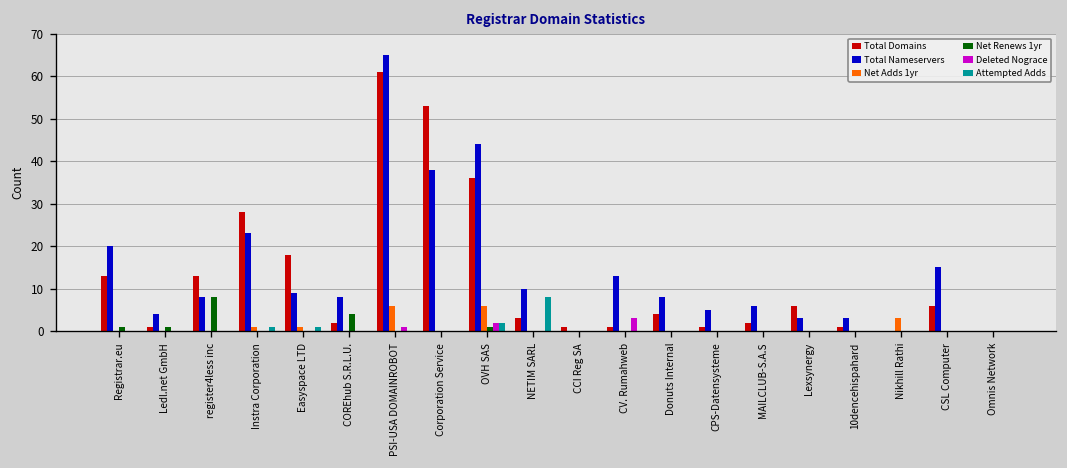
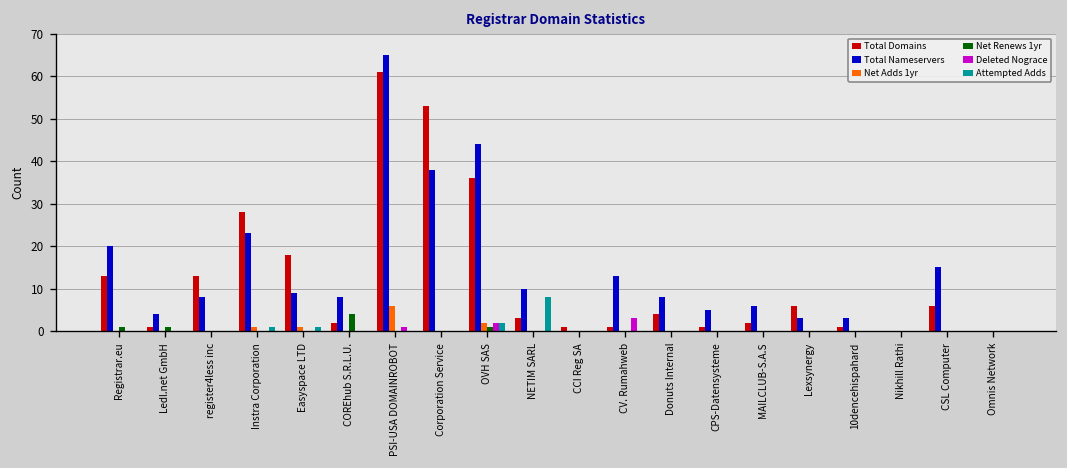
Net Renews 1yr, register4less inc: 8 -> 0
Net Adds 1yr, OVH SAS: 6 -> 2
Net Adds 1yr, Nikhill Rathi: 3 -> 0
